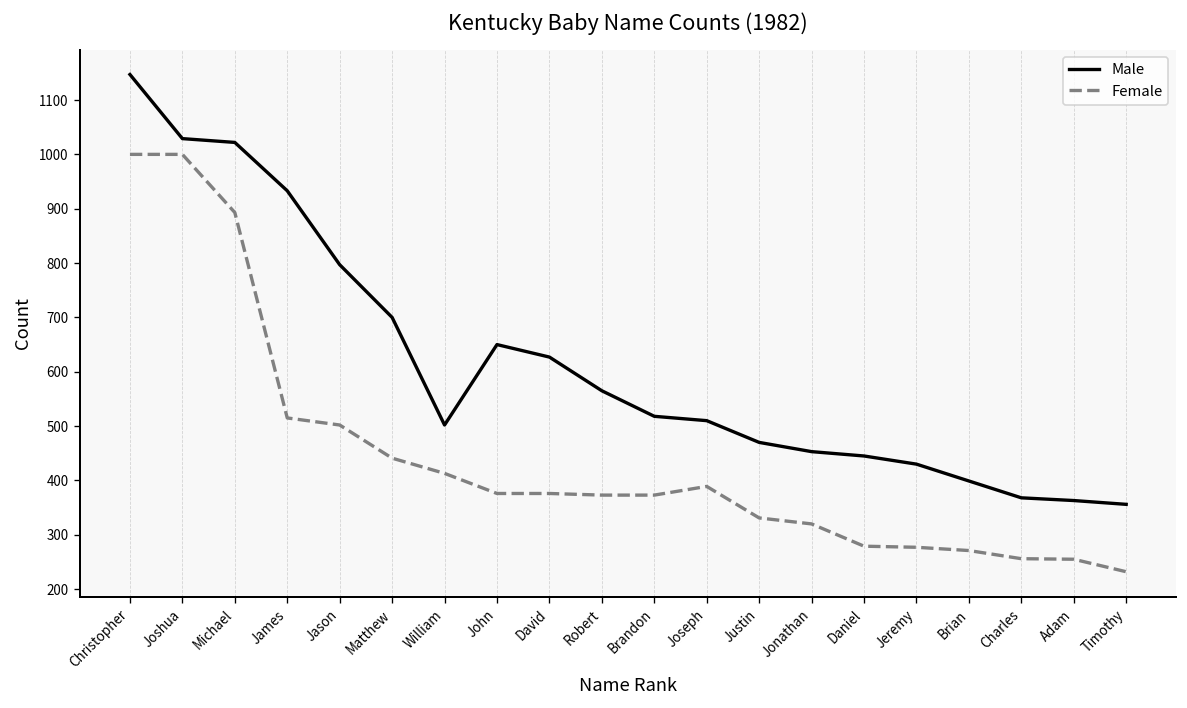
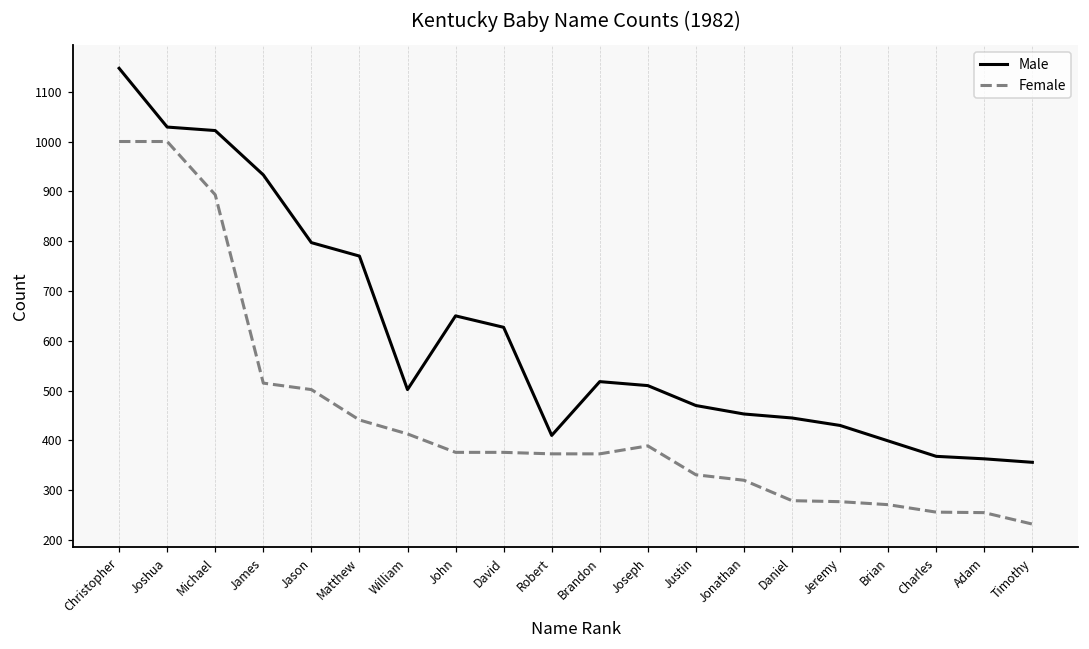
Male, Matthew: 700 -> 770
Male, Robert: 570 -> 410
